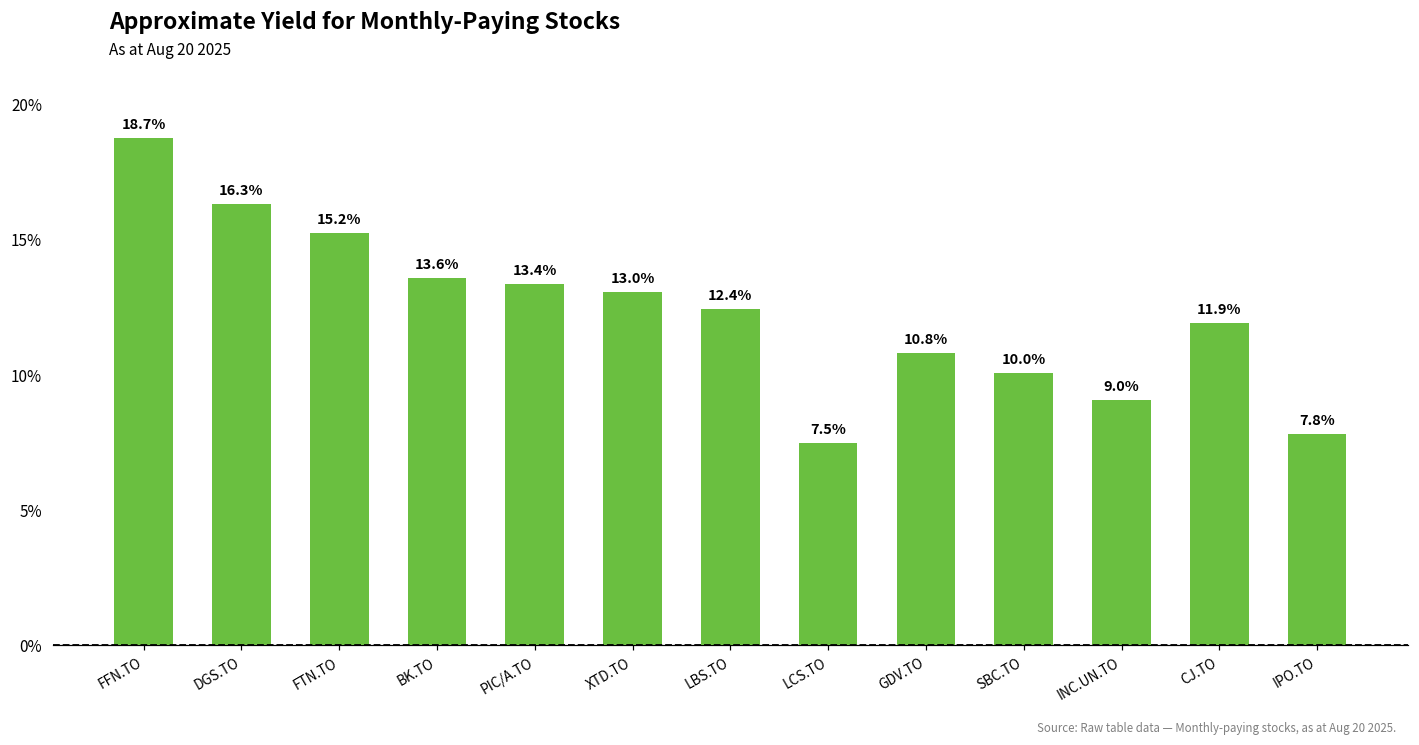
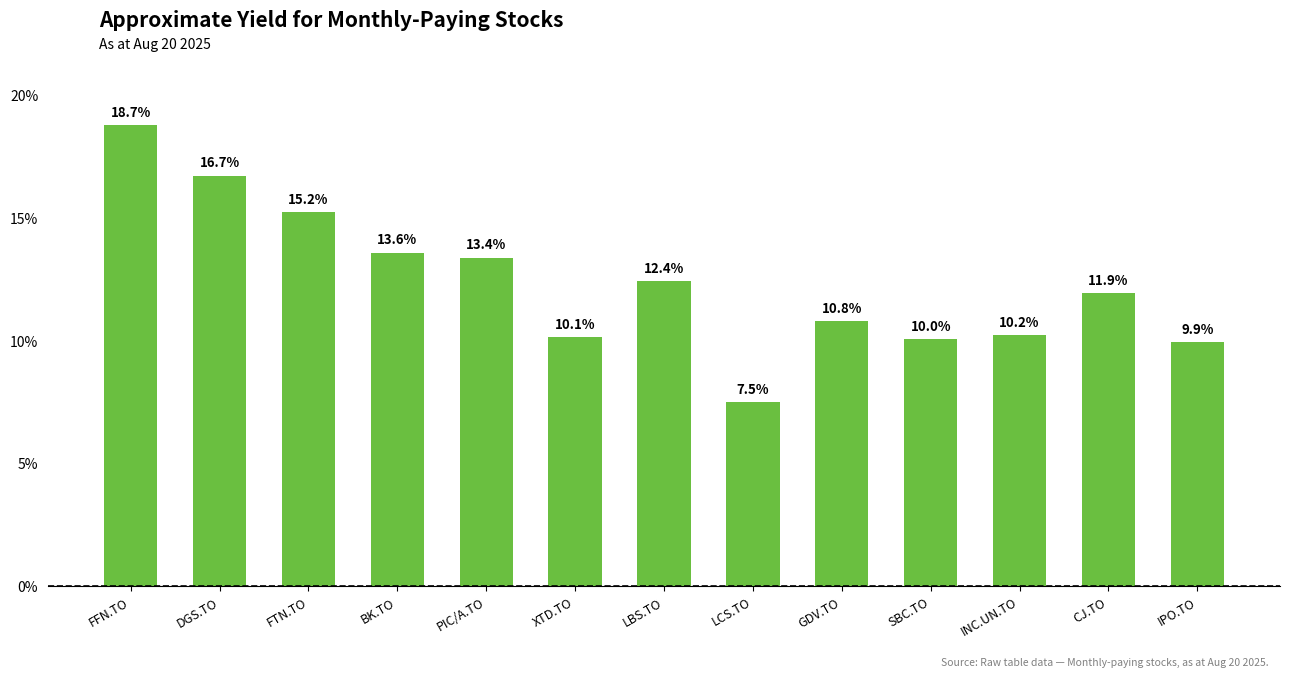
DGS.TO: 16.3% -> 16.7%
XTD.TO: 13.0% -> 10.1%
INC.UN.TO: 9.0% -> 10.2%
IPO.TO: 7.8% -> 9.9%
